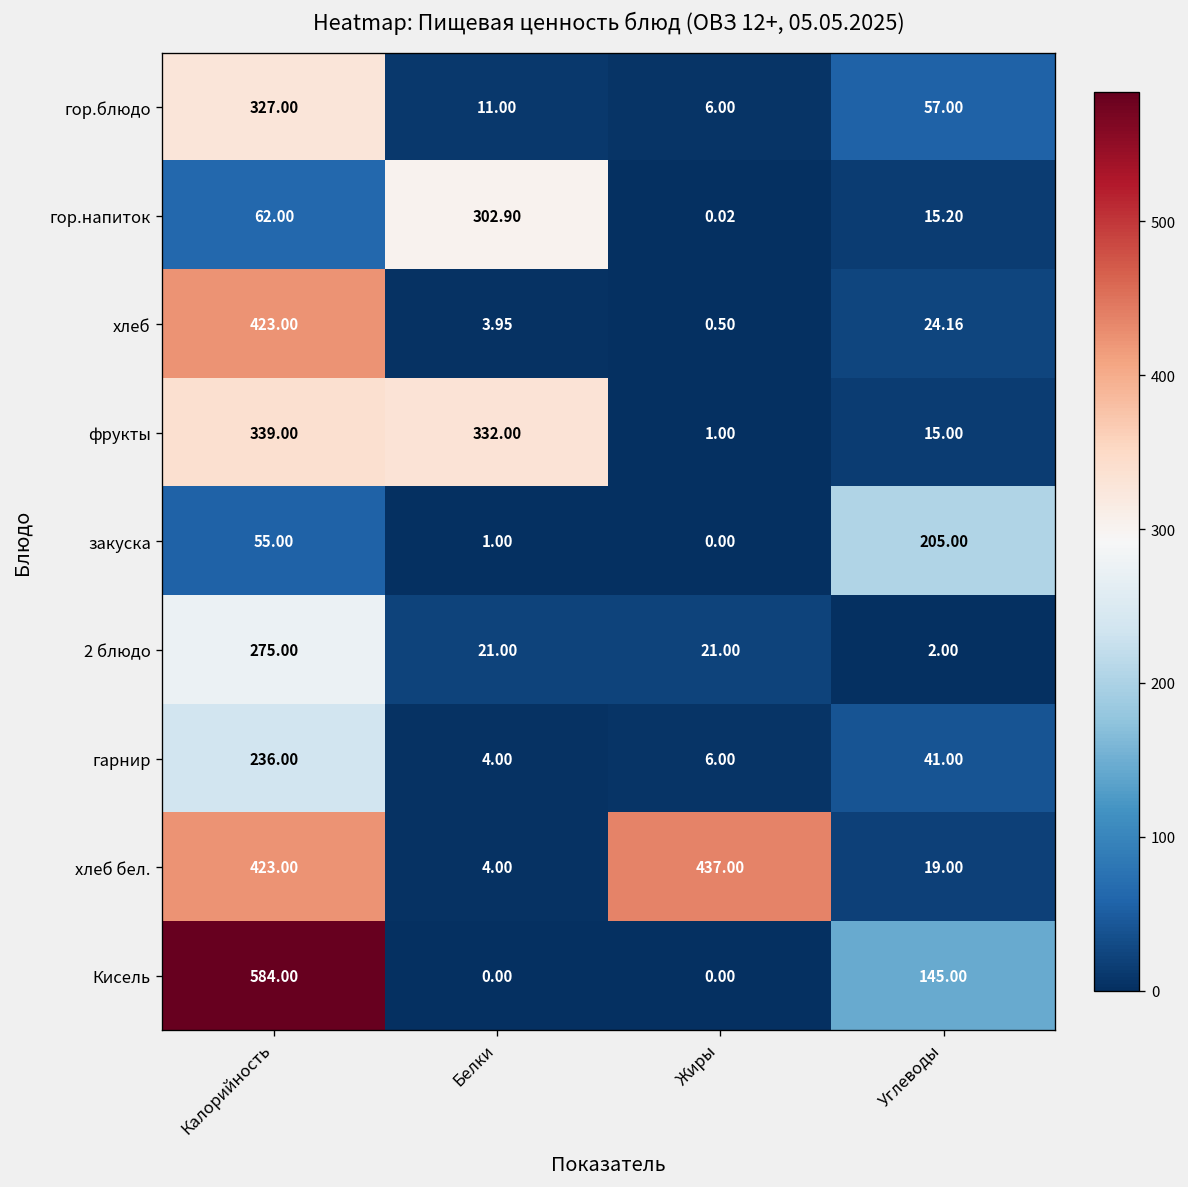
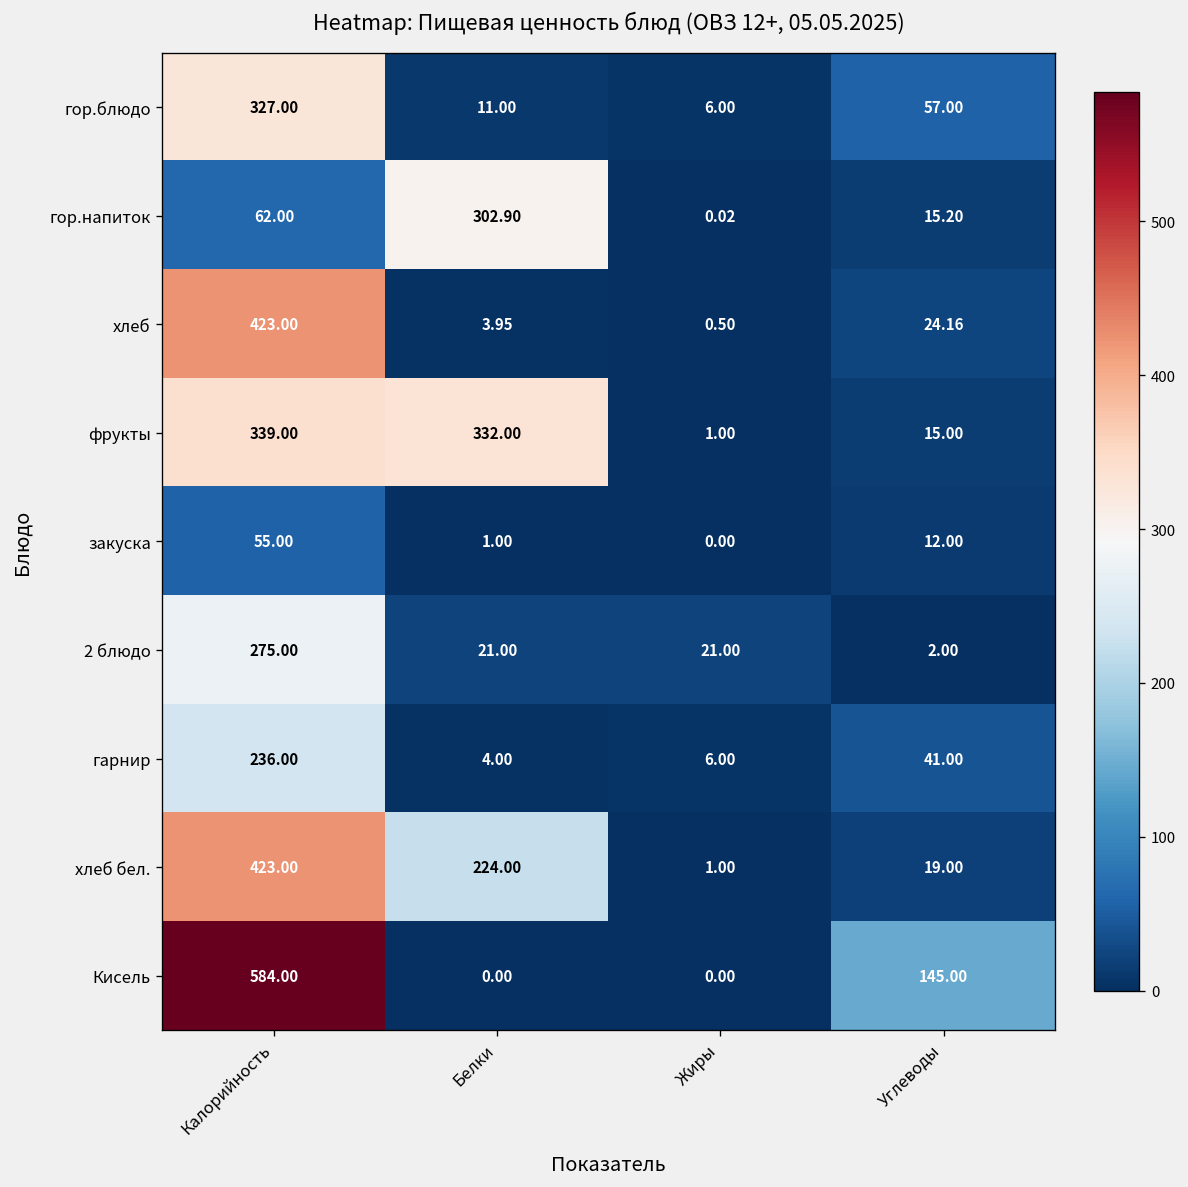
закуска, Углеводы: 205.00 -> 12.00
хлеб бел., Белки: 4.00 -> 224.00
хлеб бел., Жиры: 437.00 -> 1.00
